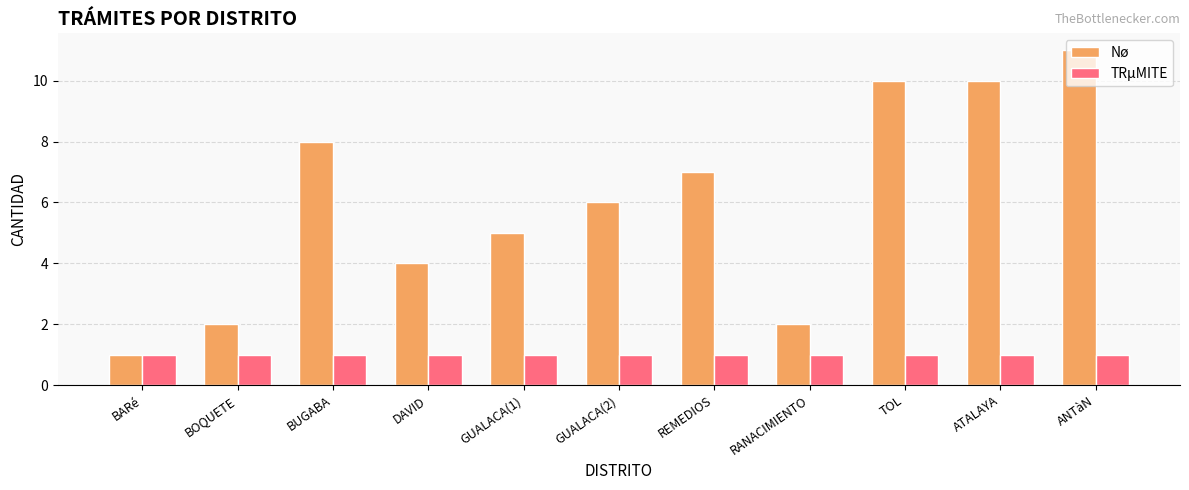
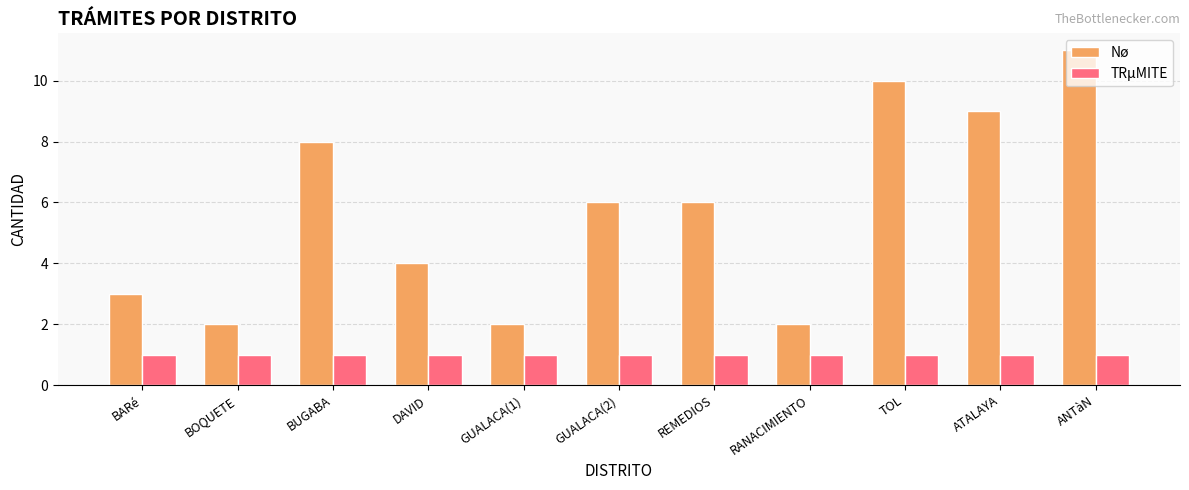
Nø, BARé: 1 -> 3
Nø, GUALACA(1): 5 -> 2
Nø, REMEDIOS: 7 -> 6
Nø, ATALAYA: 10 -> 9
